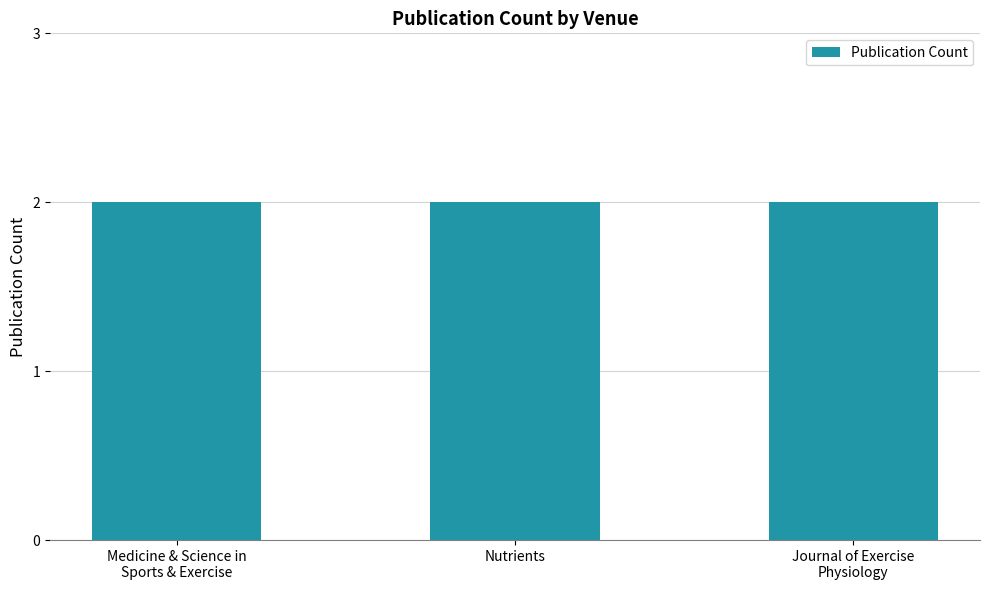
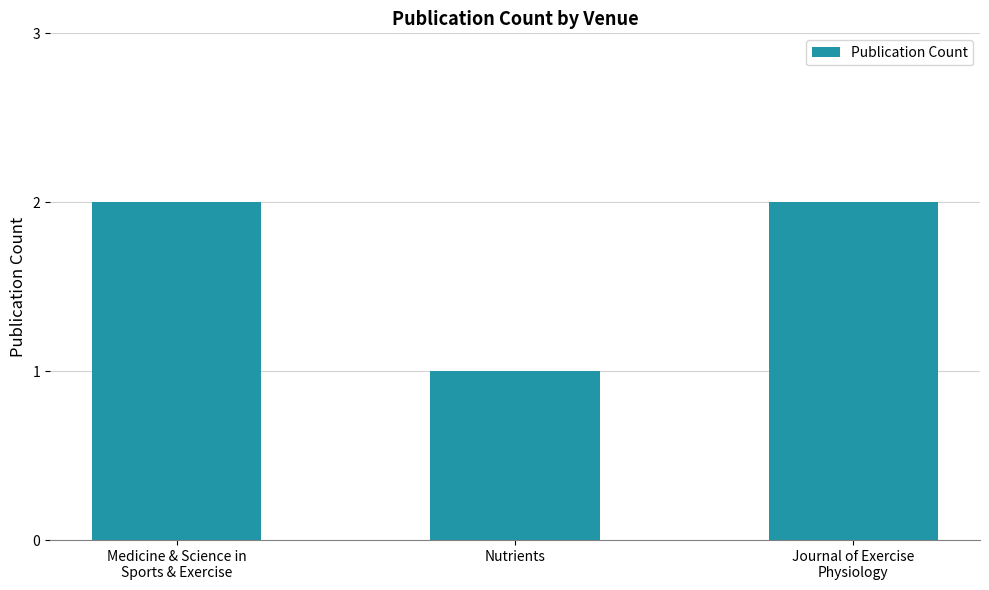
Nutrients: 2 -> 1
